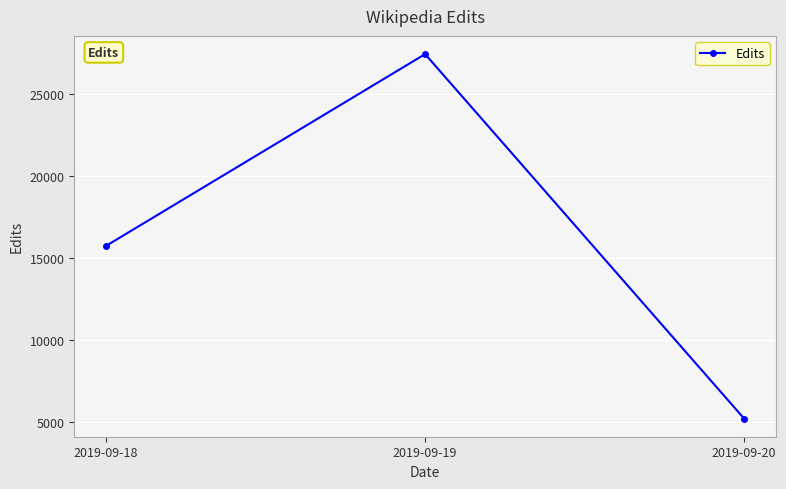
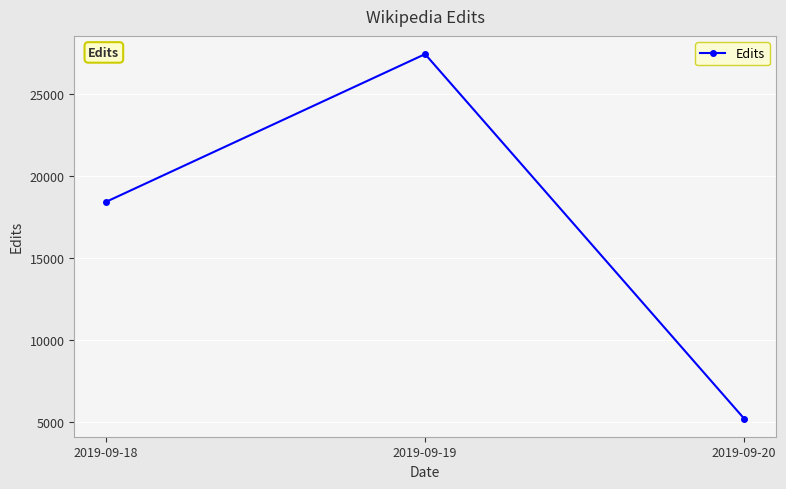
2019-09-18: 15800 -> 18400
